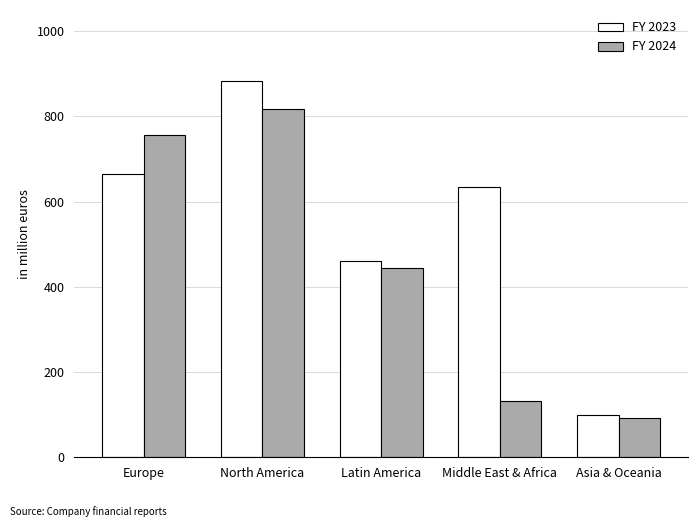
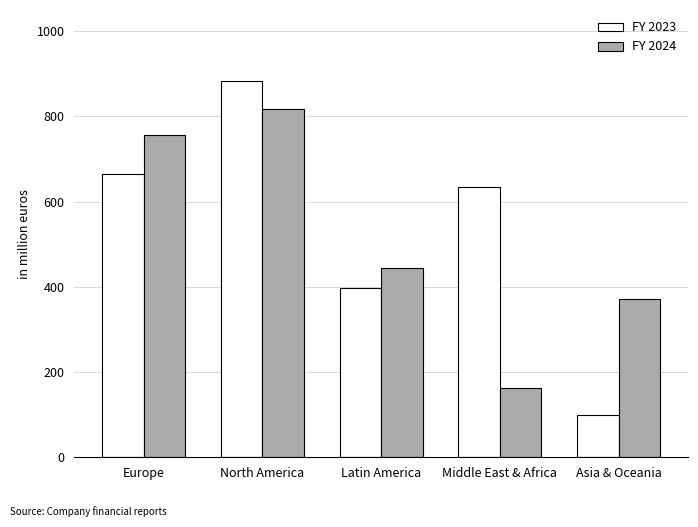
FY 2023, Latin America: 460 -> 400
FY 2024, Middle East & Africa: 130 -> 160
FY 2024, Asia & Oceania: 90 -> 370
